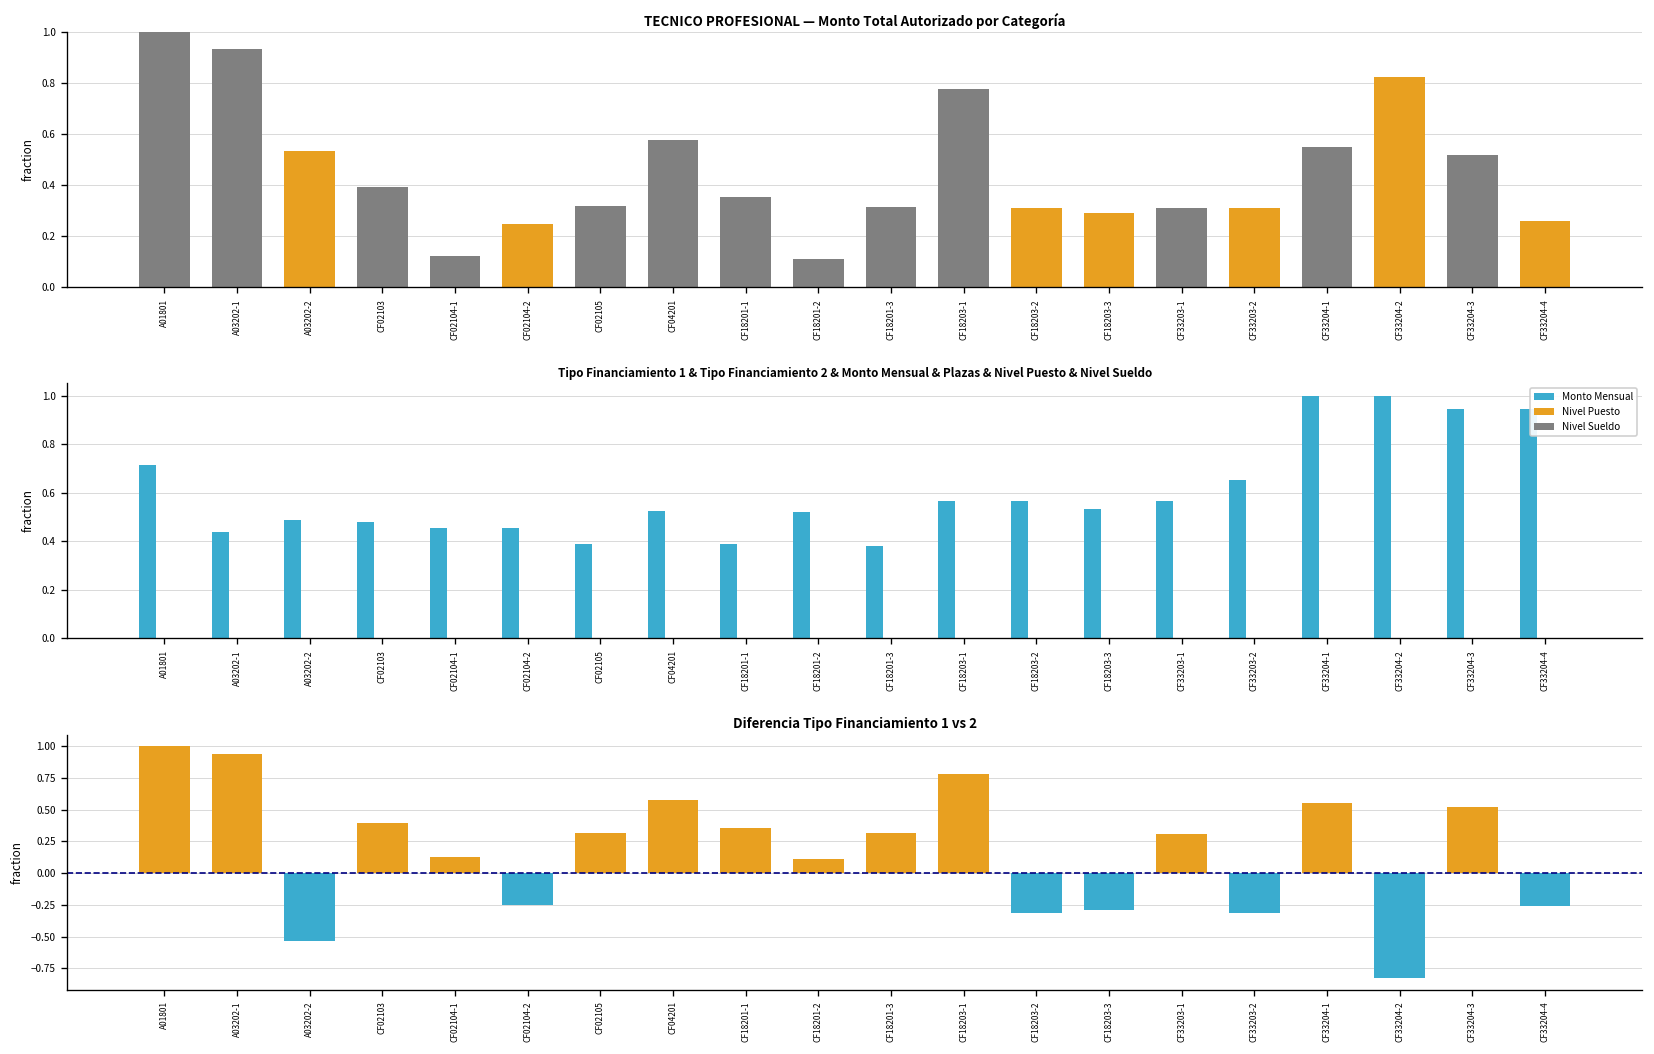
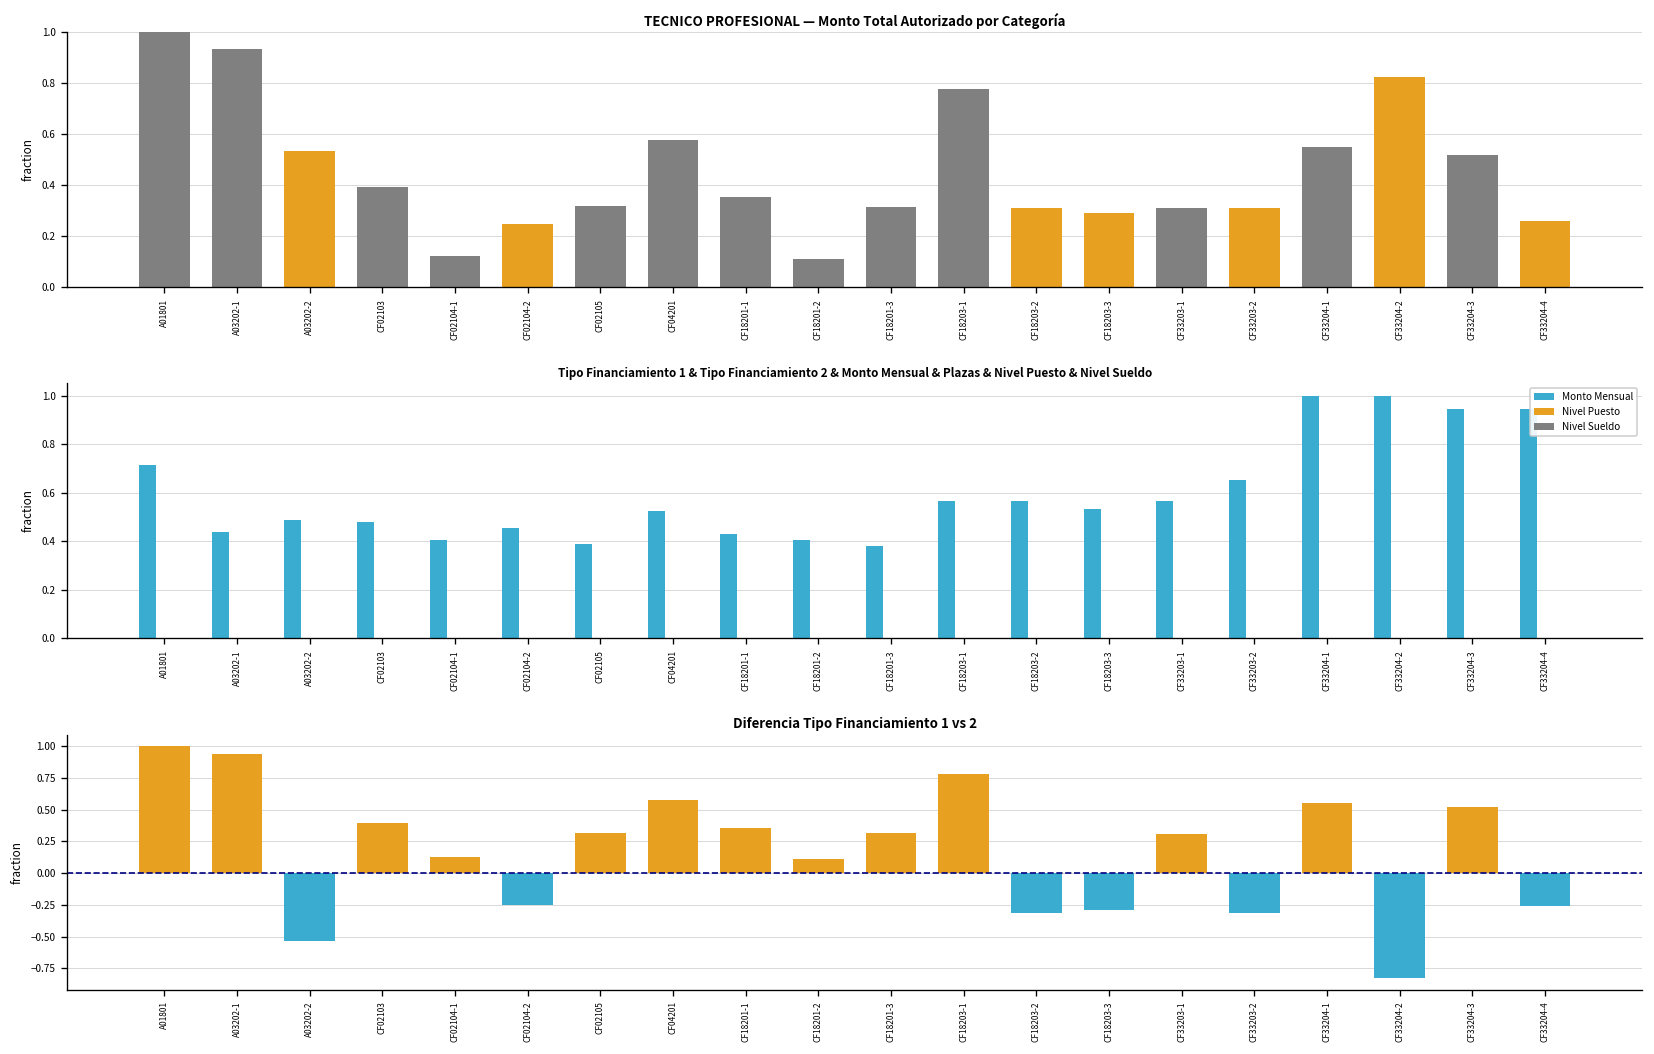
Tipo Financiamiento 1 & Tipo Financiamiento 2 & Monto Mensual & Plazas & Nivel Puesto & Nivel Sueldo, Monto Mensual, CF02104-1: 0.45 -> 0.40
Tipo Financiamiento 1 & Tipo Financiamiento 2 & Monto Mensual & Plazas & Nivel Puesto & Nivel Sueldo, Monto Mensual, CF18201-1: 0.39 -> 0.43
Tipo Financiamiento 1 & Tipo Financiamiento 2 & Monto Mensual & Plazas & Nivel Puesto & Nivel Sueldo, Monto Mensual, CF18201-2: 0.52 -> 0.40
